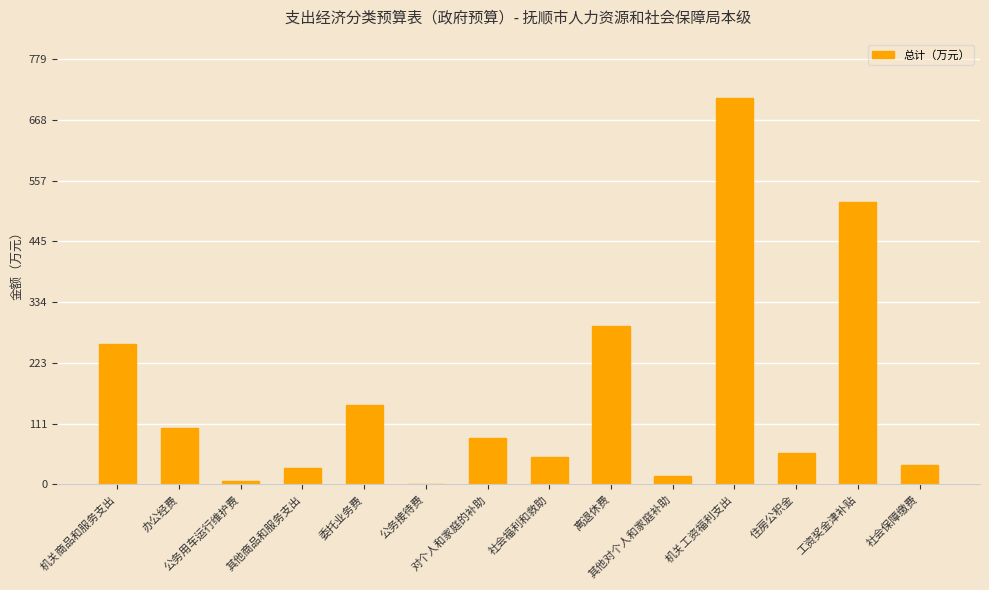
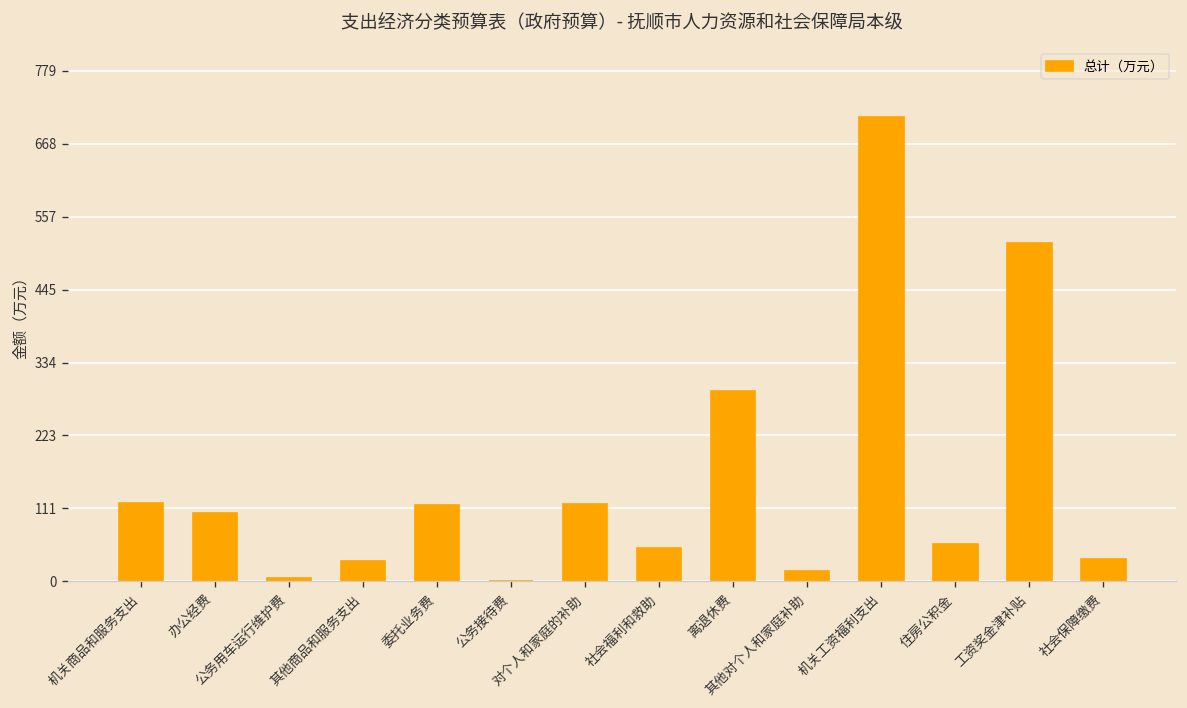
机关商品和服务支出: 260 -> 120
委托业务费: 140 -> 120
对个人和家庭的补助: 90 -> 120
